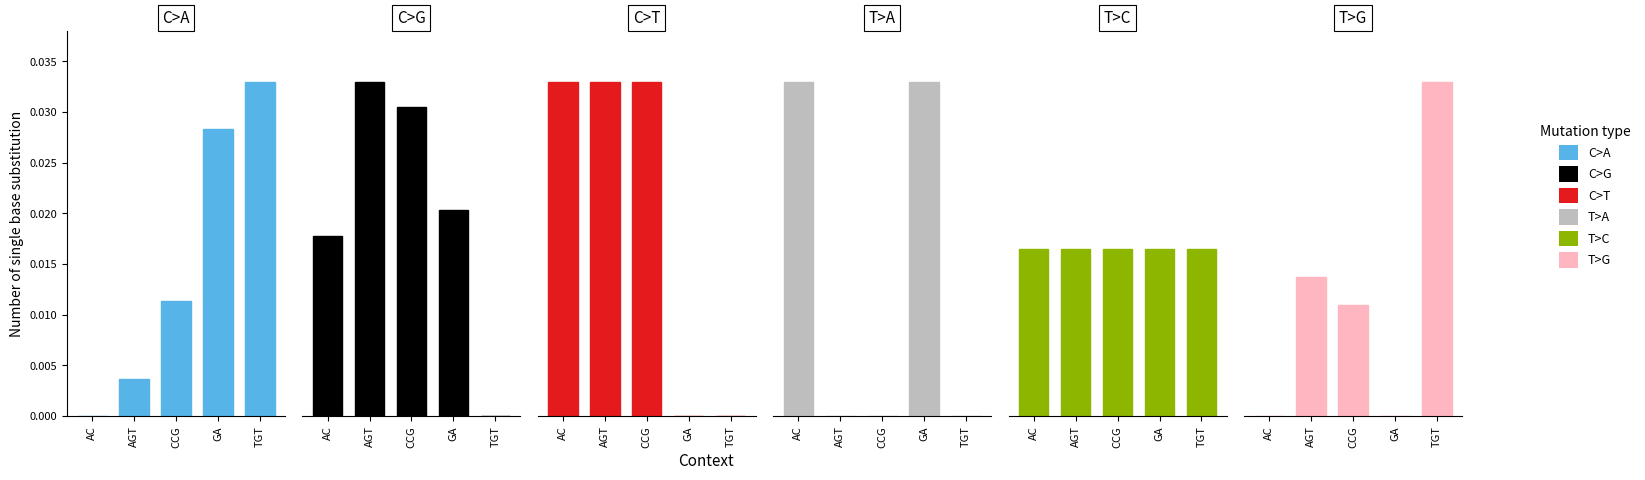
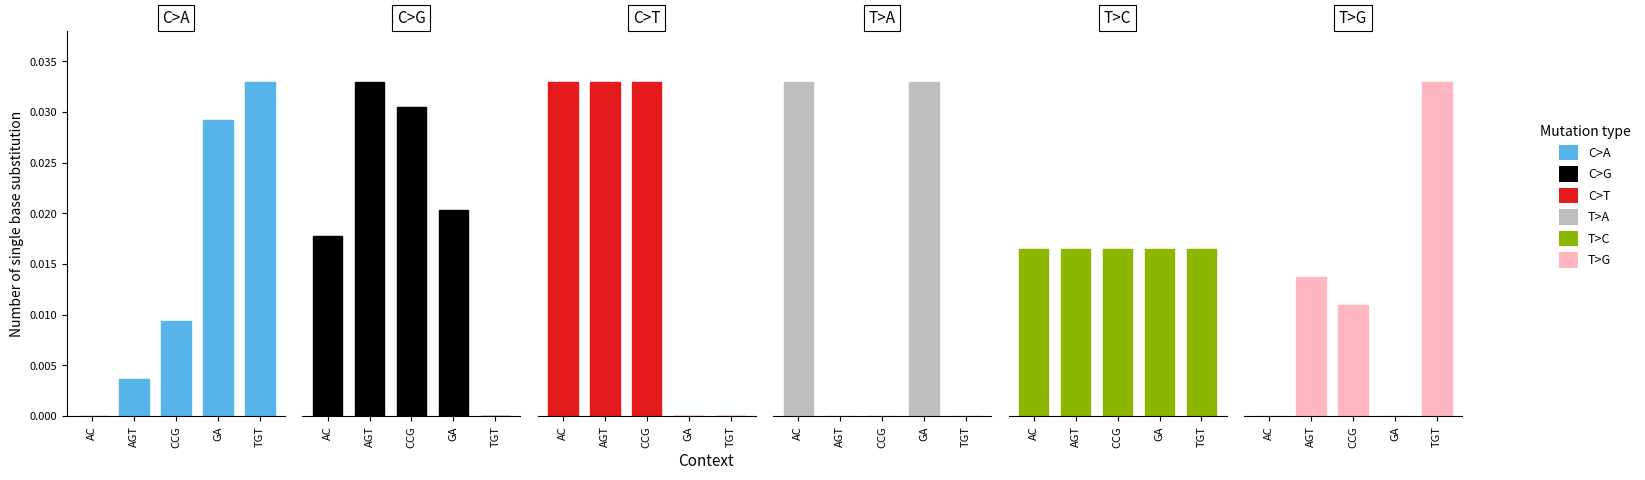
C>A, CCG: 0.0114 -> 0.0094
C>A, GA: 0.0283 -> 0.0292
